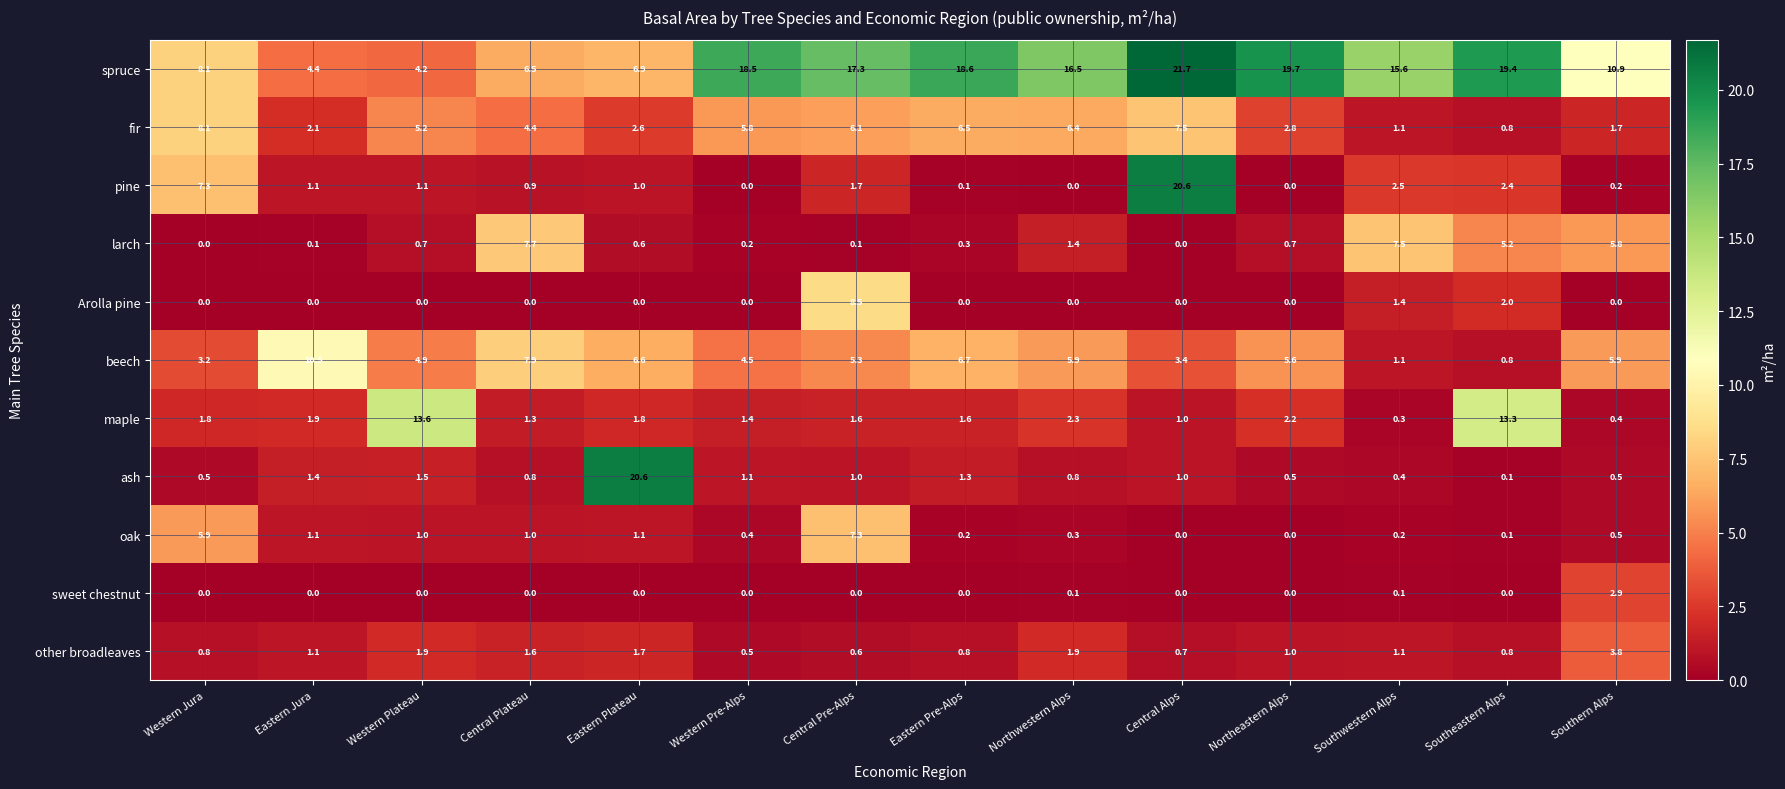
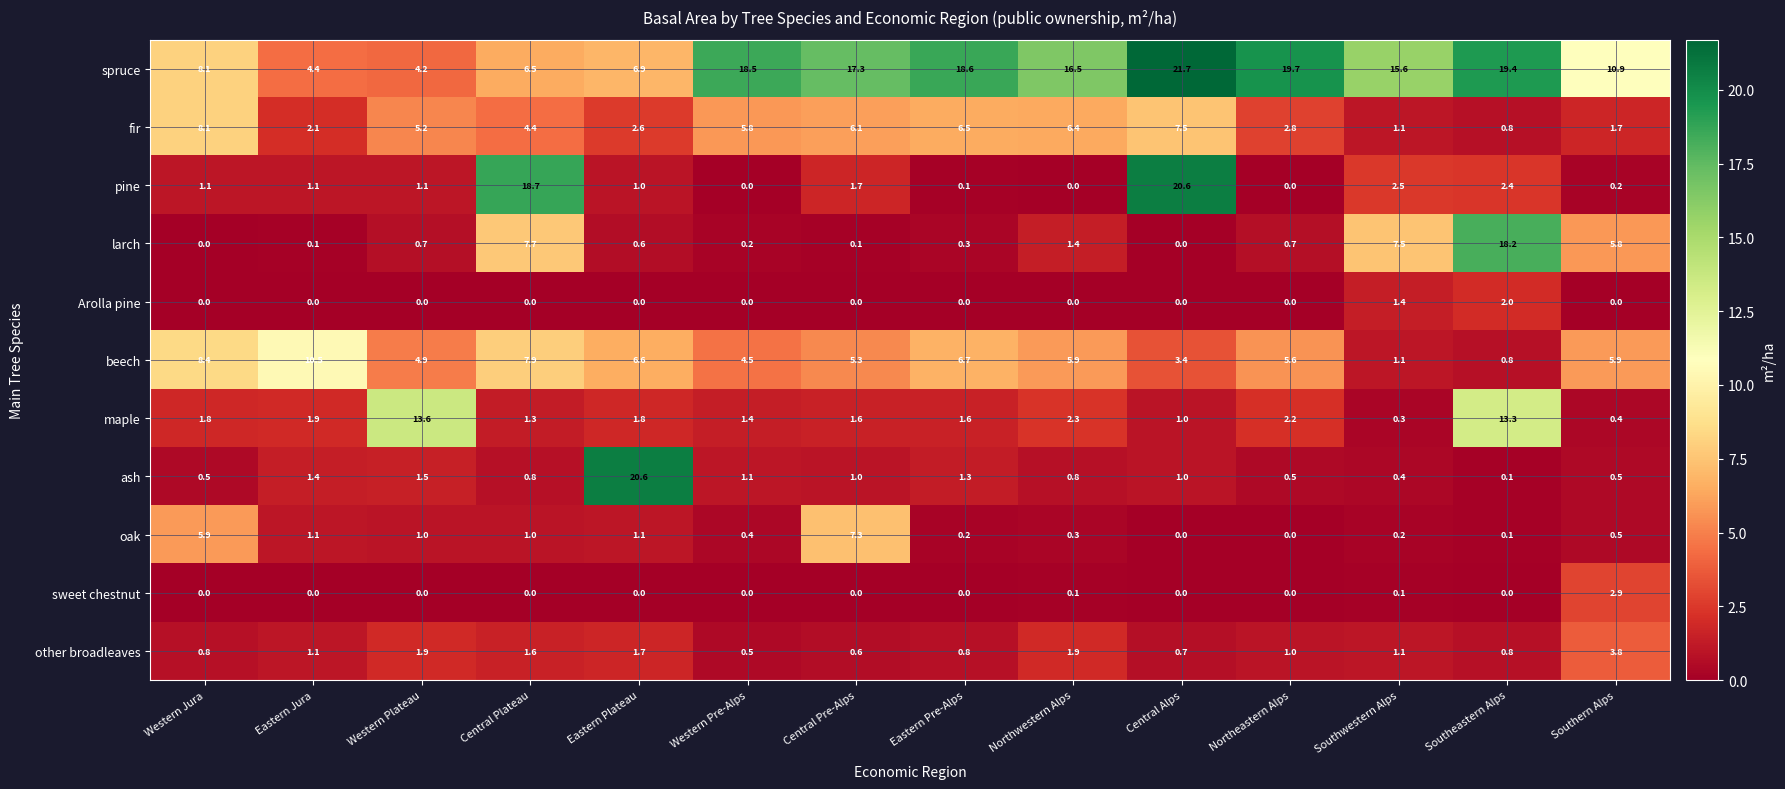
pine, Western Jura: 7.3 -> 1.1
pine, Central Plateau: 0.9 -> 18.7
larch, Southeastern Alps: 5.2 -> 18.2
Arolla pine, Central Pre-Alps: 8.5 -> 0.0
beech, Western Jura: 3.2 -> 8.4
